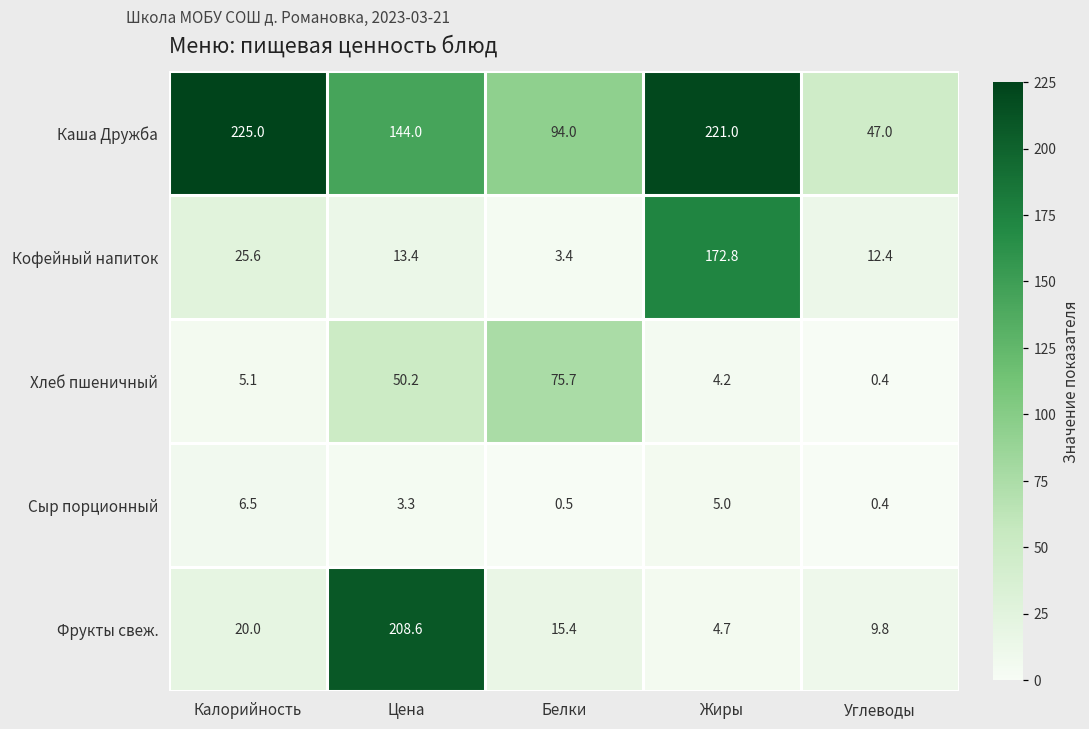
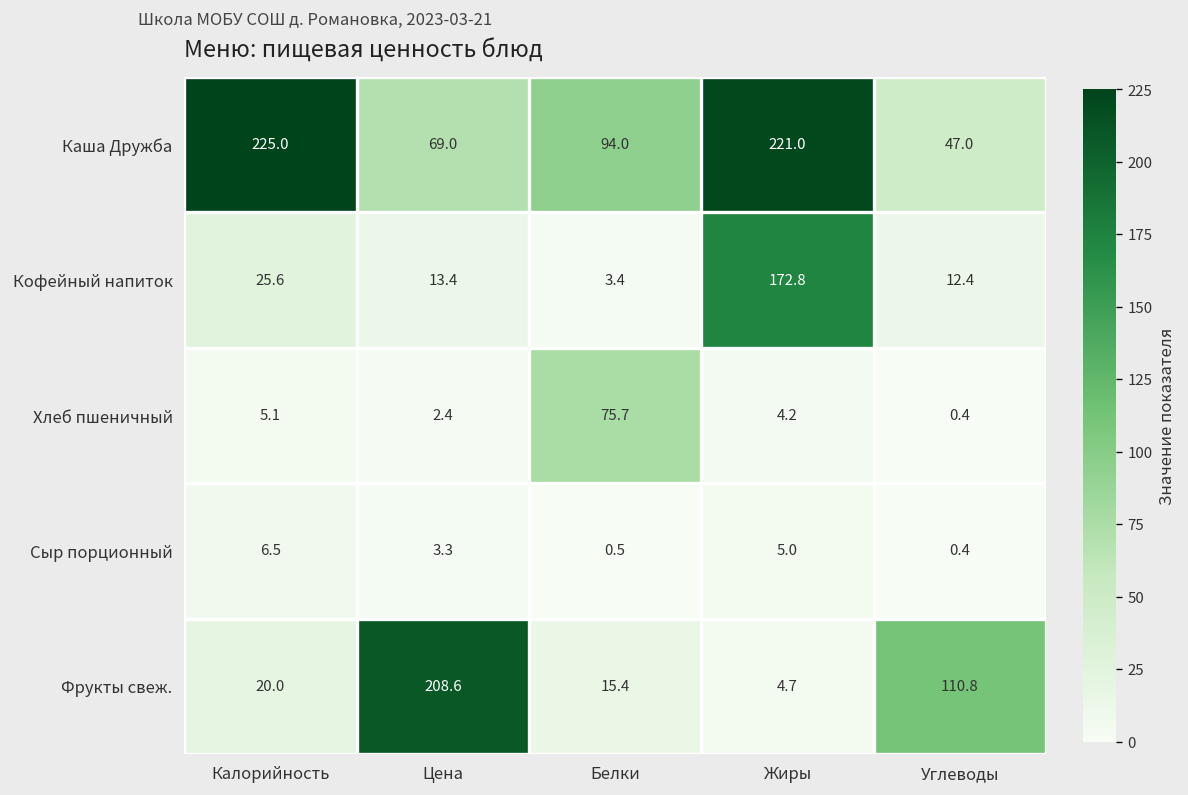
Каша Дружба, Цена: 144.0 -> 69.0
Хлеб пшеничный, Цена: 50.2 -> 2.4
Фрукты свеж., Углеводы: 9.8 -> 110.8
